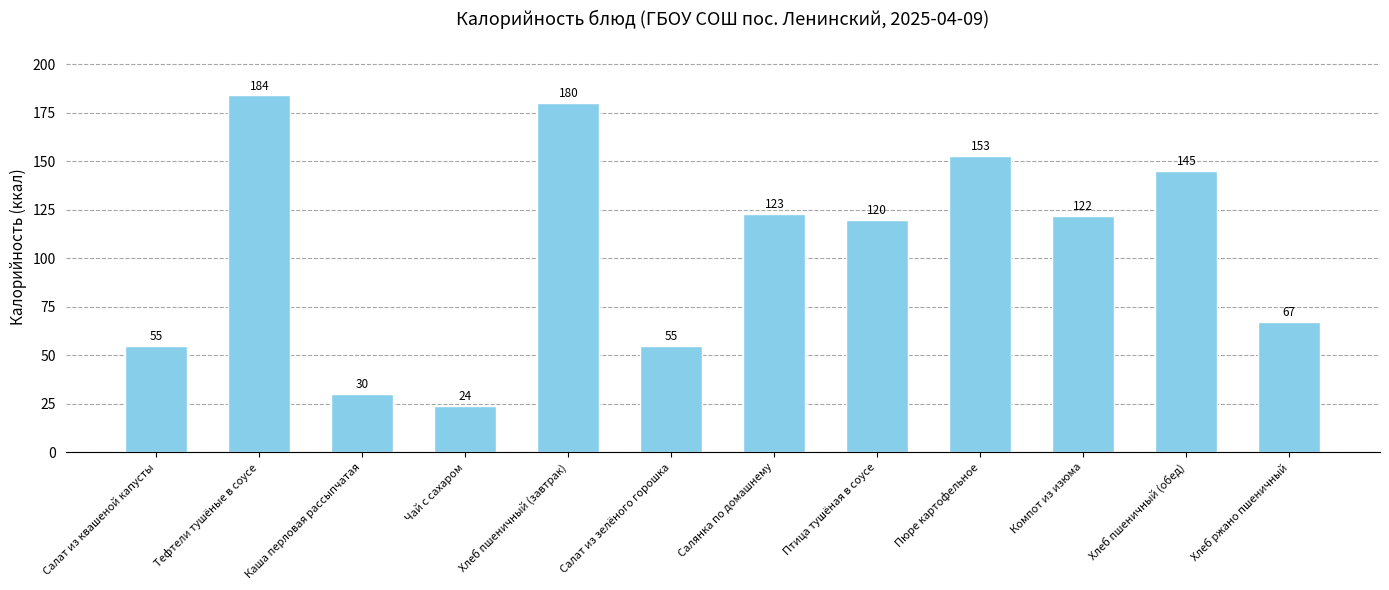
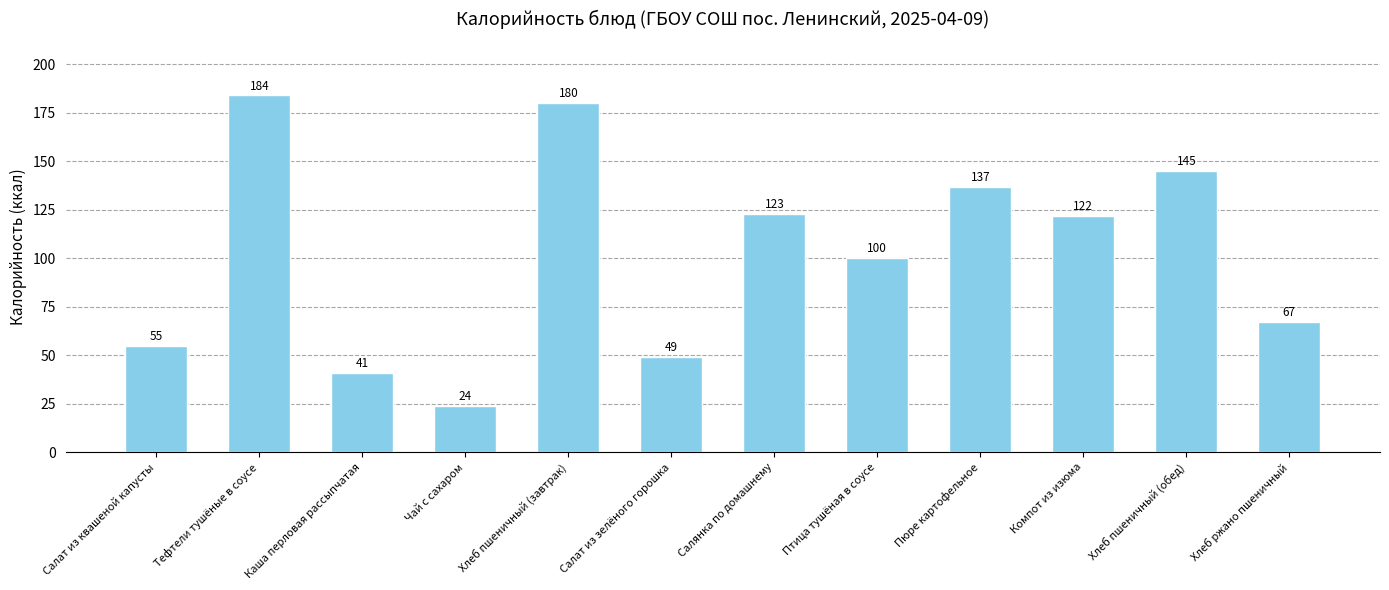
Каша перловая рассыпчатая: 30 -> 41
Салат из зелёного горошка: 55 -> 49
Птица тушёная в соусе: 120 -> 100
Пюре картофельное: 153 -> 137
